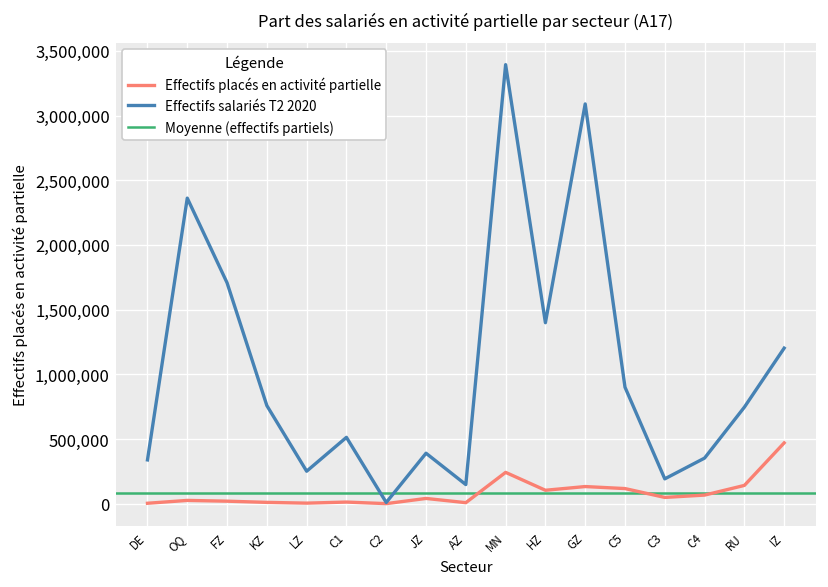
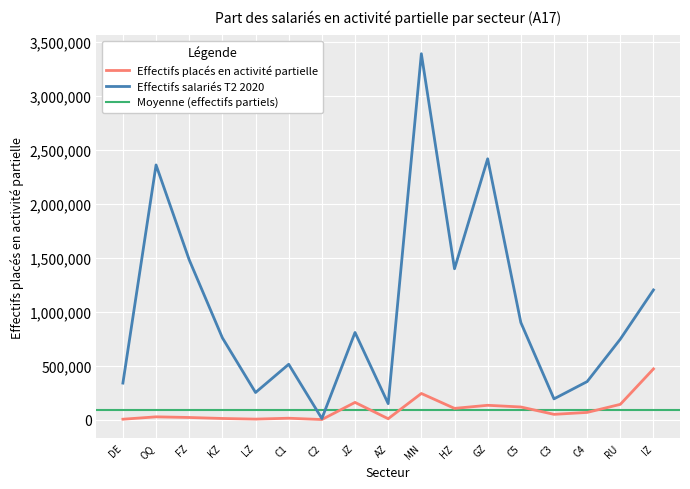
Effectifs salariés T2 2020, FZ: 1,710,000 -> 1,480,000
Effectifs placés en activité partielle, JZ: 40,000 -> 160,000
Effectifs salariés T2 2020, JZ: 390,000 -> 810,000
Effectifs salariés T2 2020, GZ: 3,090,000 -> 2,420,000
